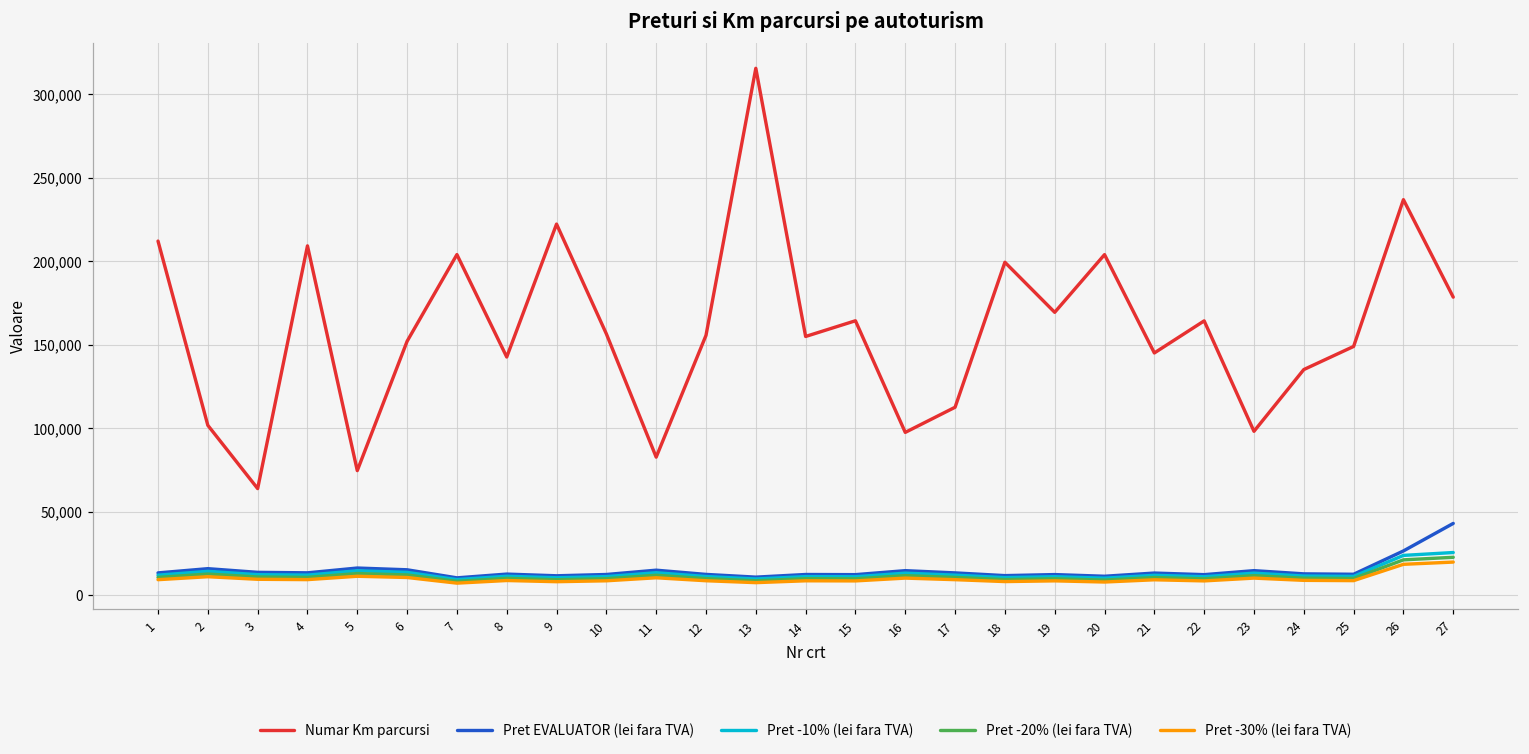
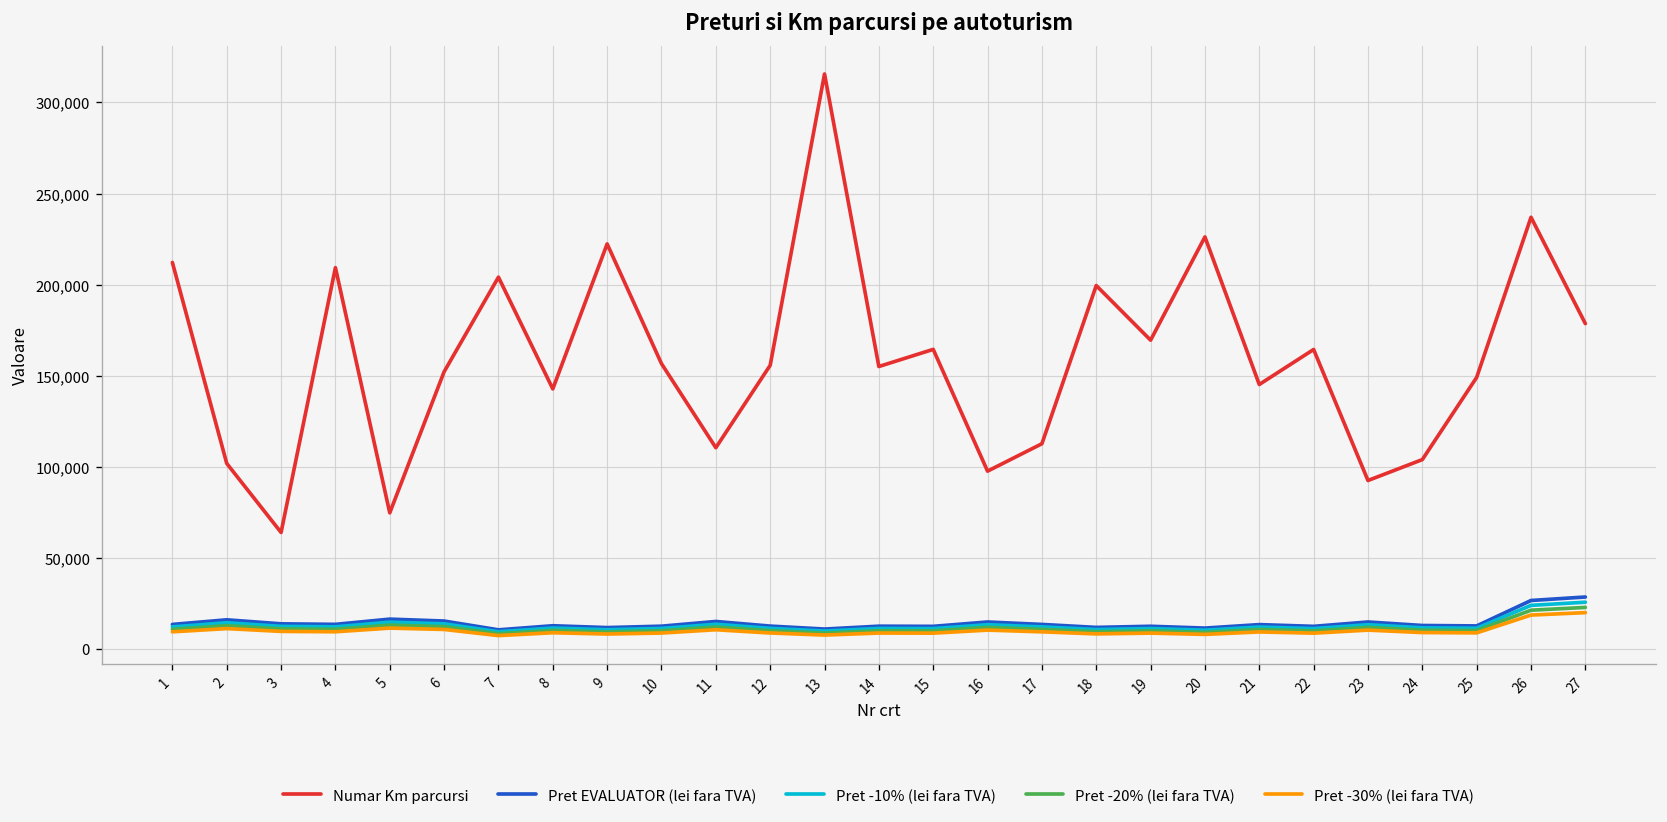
Numar Km parcursi, 11: 83,000 -> 111,000
Numar Km parcursi, 20: 204,000 -> 226,000
Numar Km parcursi, 23: 98,000 -> 93,000
Numar Km parcursi, 24: 135,000 -> 104,000
Pret EVALUATOR (lei fara TVA), 27: 43,000 -> 29,000
